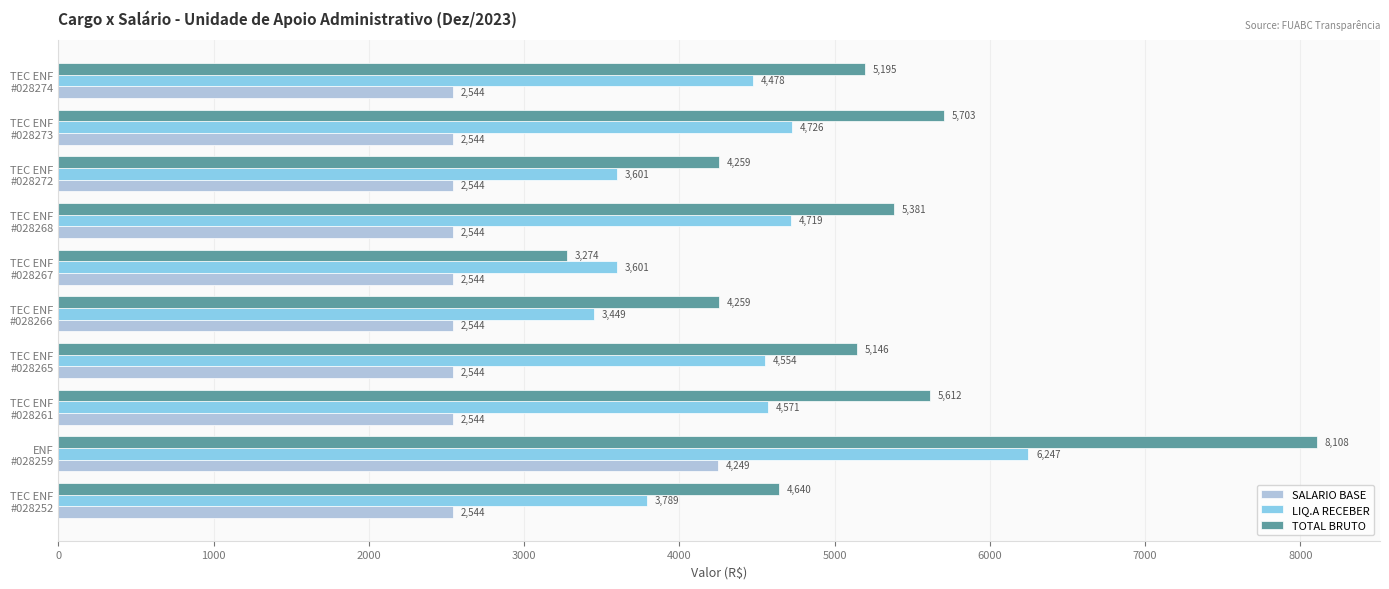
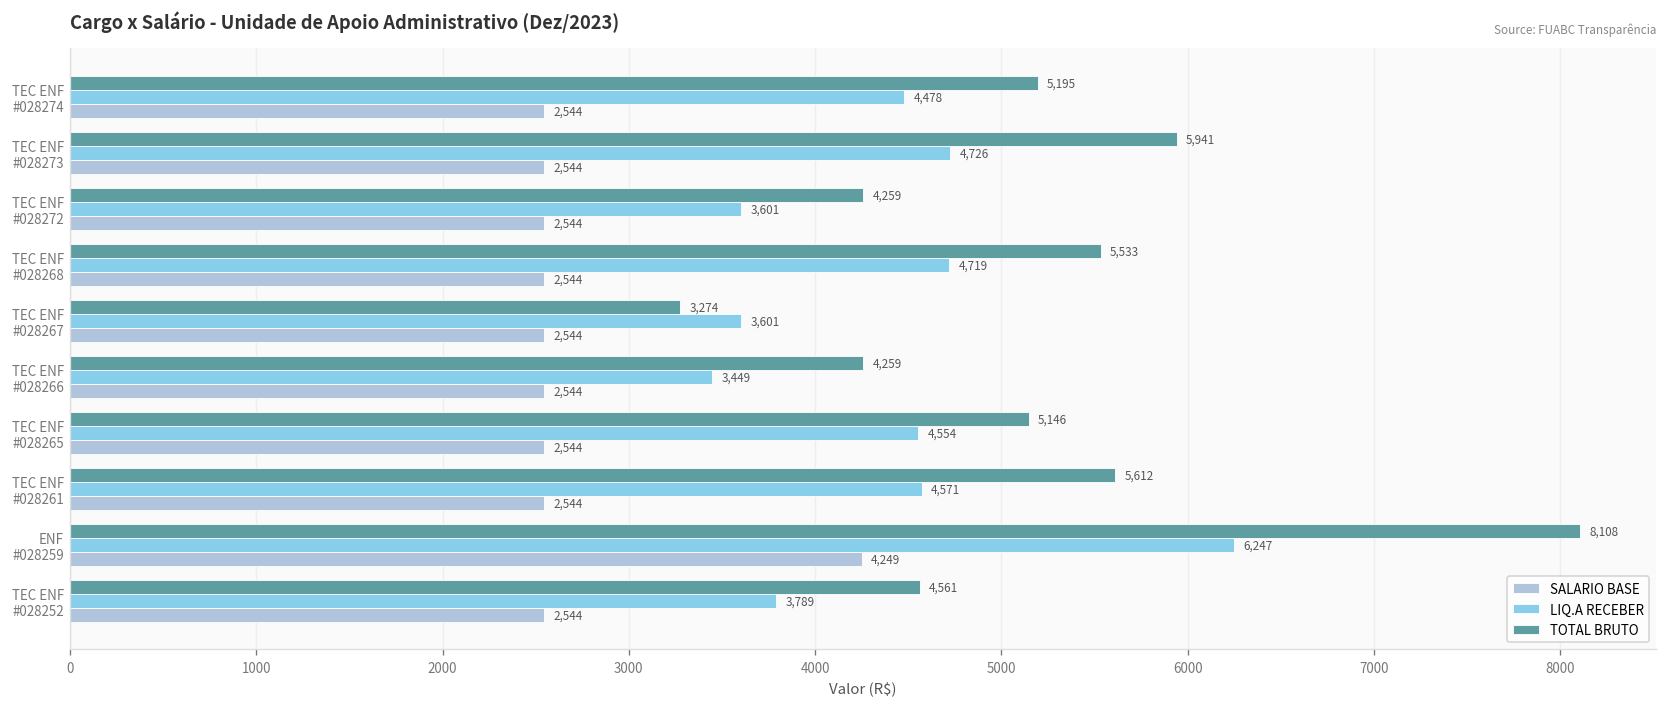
TOTAL BRUTO, TEC ENF #028273: 5,703 -> 5,941
TOTAL BRUTO, TEC ENF #028268: 5,381 -> 5,533
TOTAL BRUTO, TEC ENF #028252: 4,640 -> 4,561
